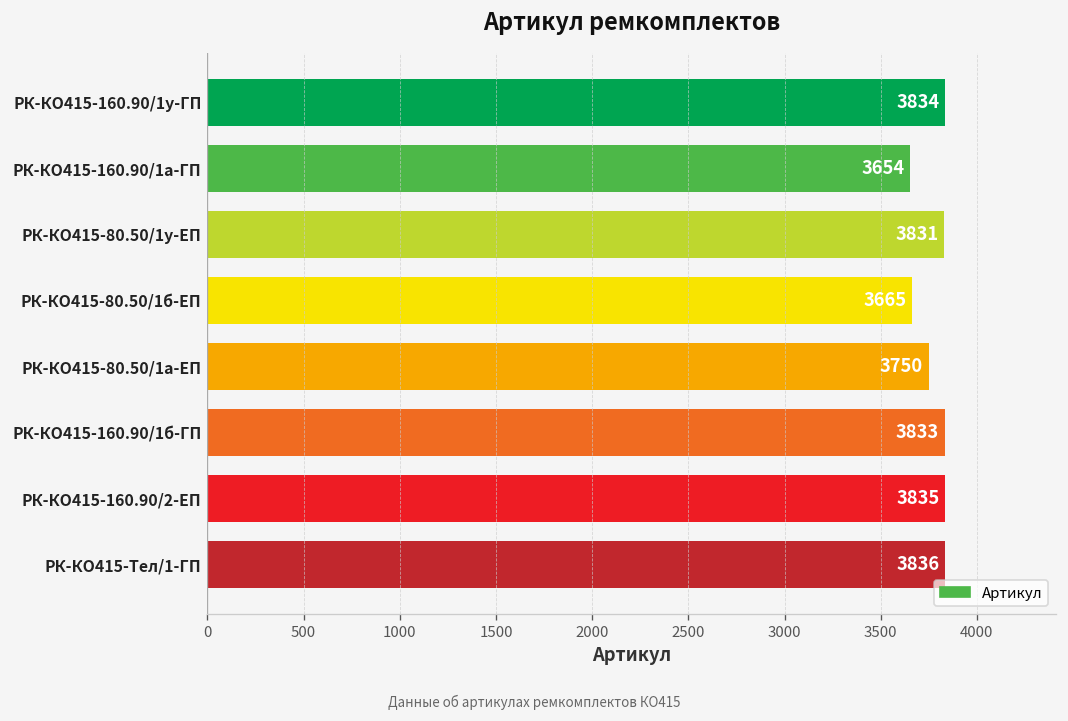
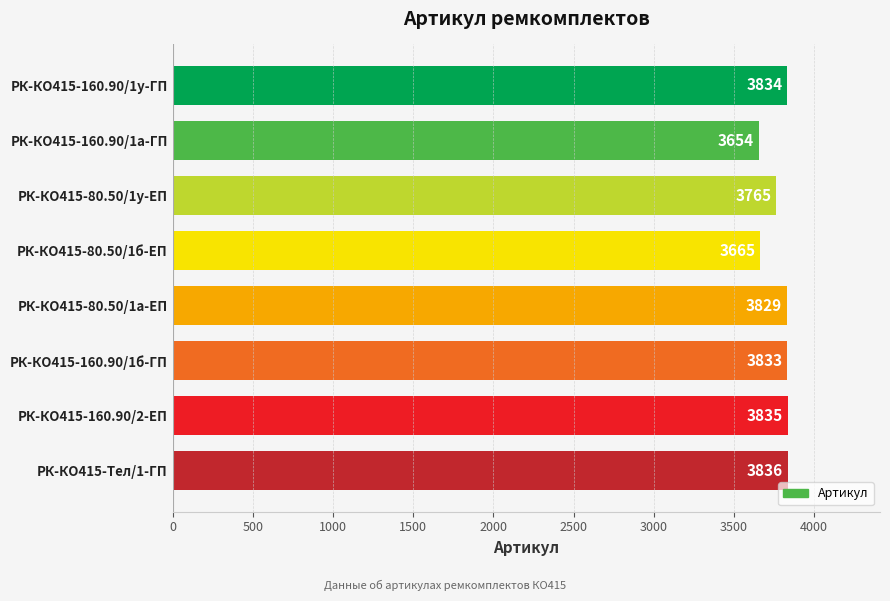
РК-КО415-80.50/1у-ЕП: 3831 -> 3765
РК-КО415-80.50/1а-ЕП: 3750 -> 3829
